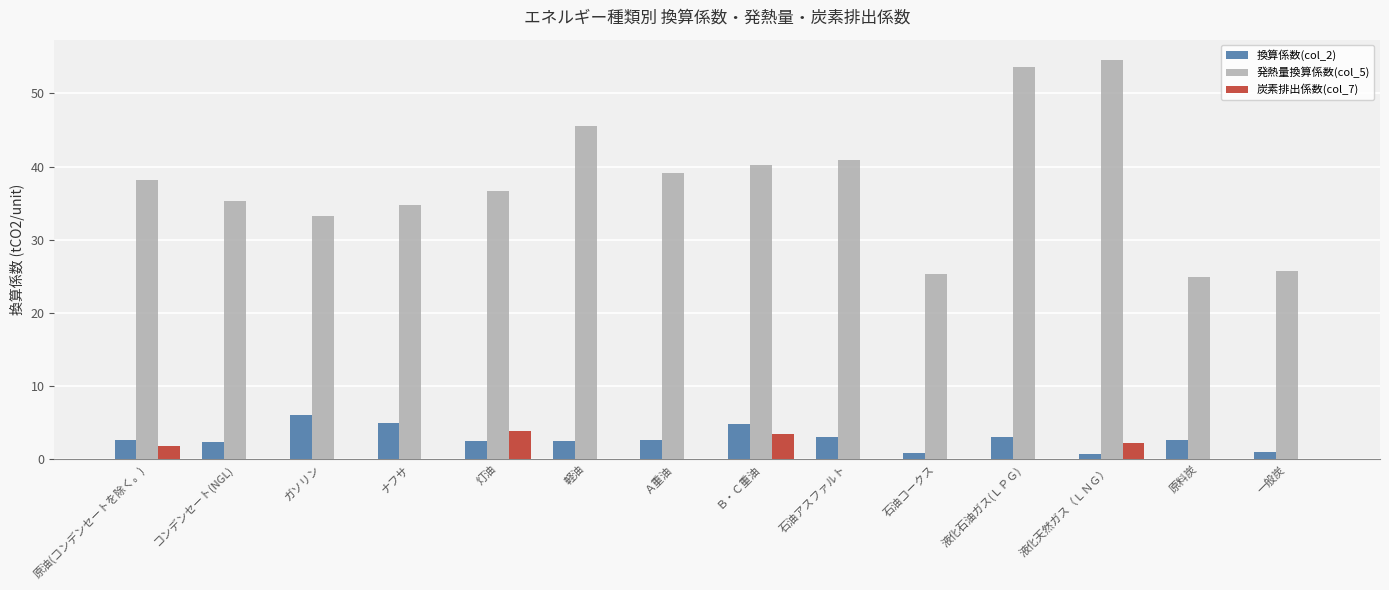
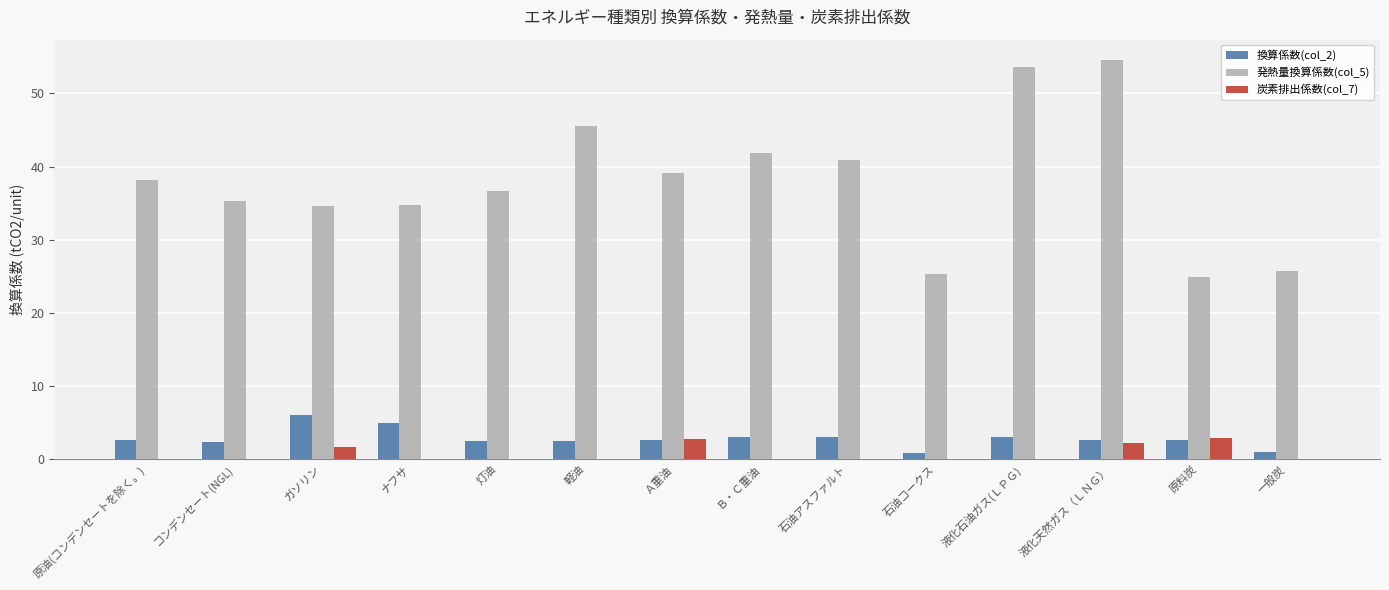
炭素排出係数(col_7), 原油(コンデンセートを除く。): 2 -> 0
発熱量換算係数(col_5), ガソリン: 33 -> 35
炭素排出係数(col_7), ガソリン: 0 -> 2
炭素排出係数(col_7), 灯油: 4 -> 0
炭素排出係数(col_7), Ａ重油: 0 -> 3
換算係数(col_2), Ｂ・Ｃ重油: 5 -> 3
発熱量換算係数(col_5), Ｂ・Ｃ重油: 40 -> 42
炭素排出係数(col_7), Ｂ・Ｃ重油: 3 -> 0
換算係数(col_2), 液化天然ガス（ＬＮＧ）: 1 -> 3
炭素排出係数(col_7), 原料炭: 0 -> 3
